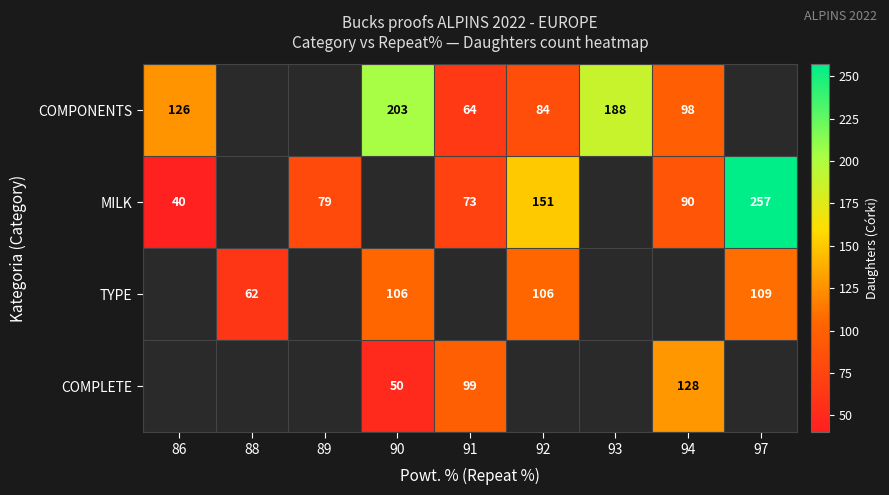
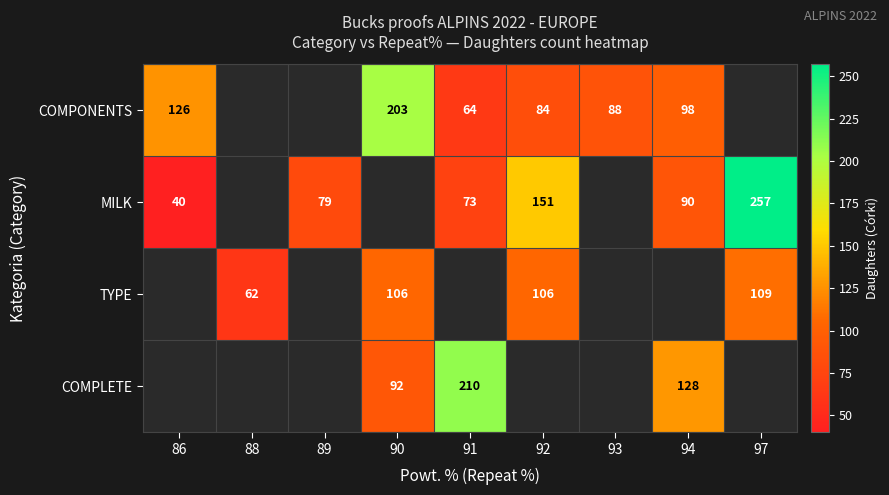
COMPONENTS, 93: 188 -> 88
COMPLETE, 90: 50 -> 92
COMPLETE, 91: 99 -> 210
